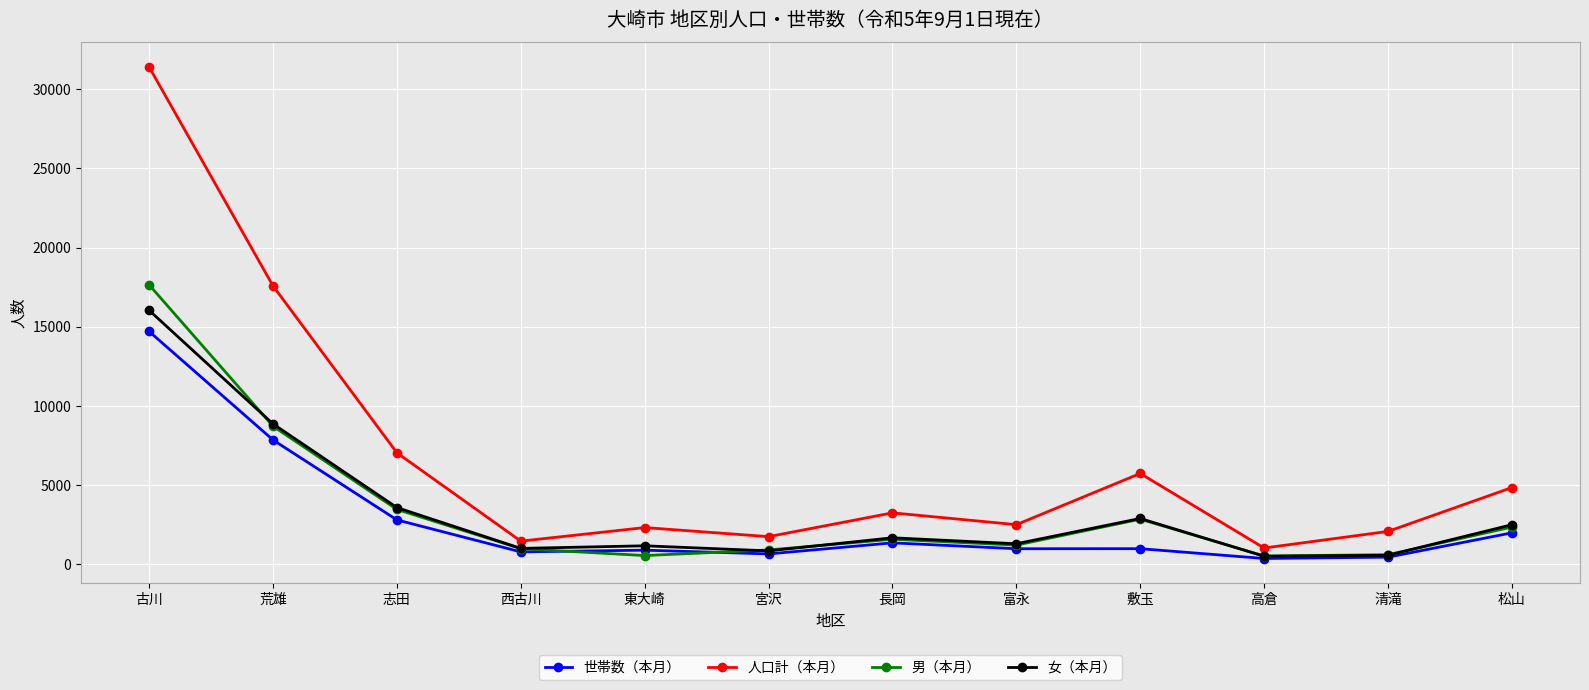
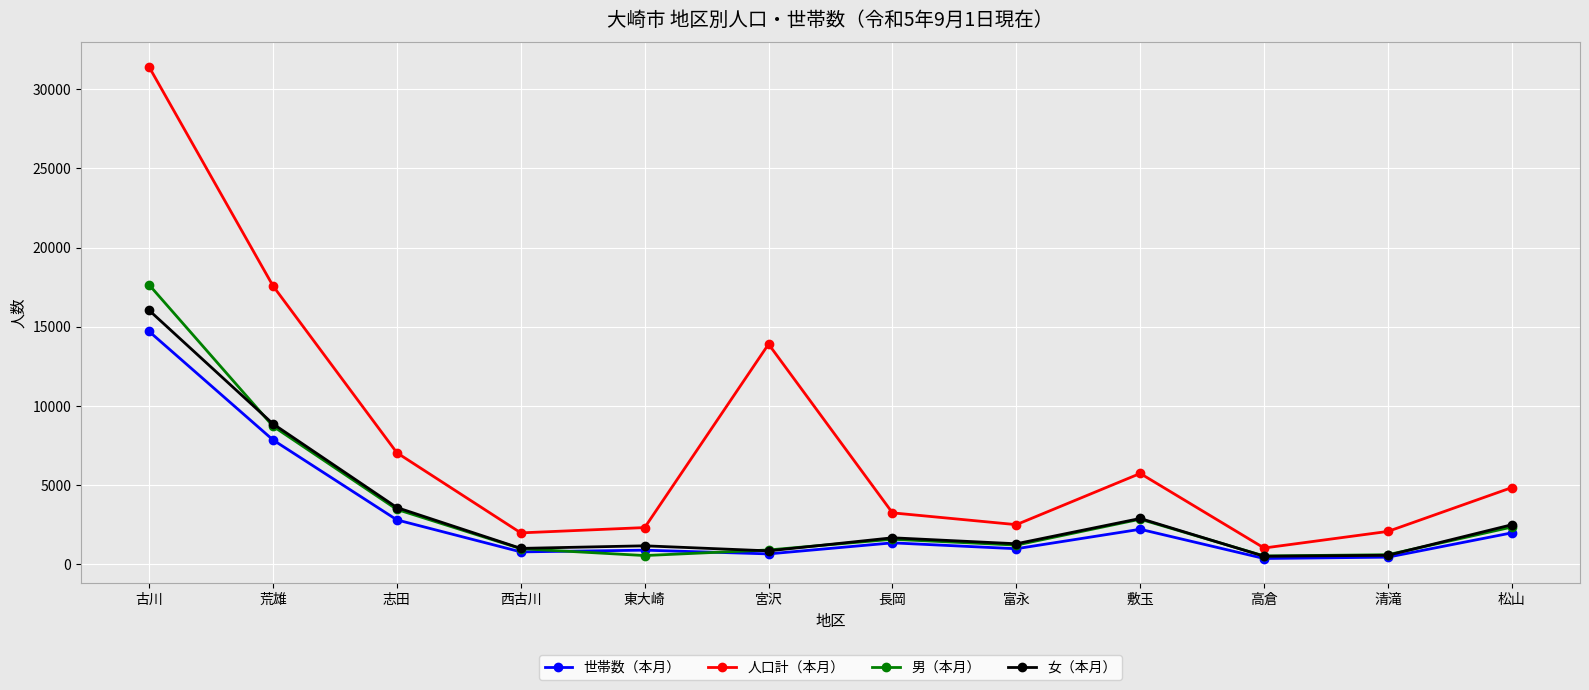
人口計（本月）, 西古川: 1500 -> 2000
人口計（本月）, 宮沢: 1700 -> 13900
世帯数（本月）, 敷玉: 1000 -> 2200
